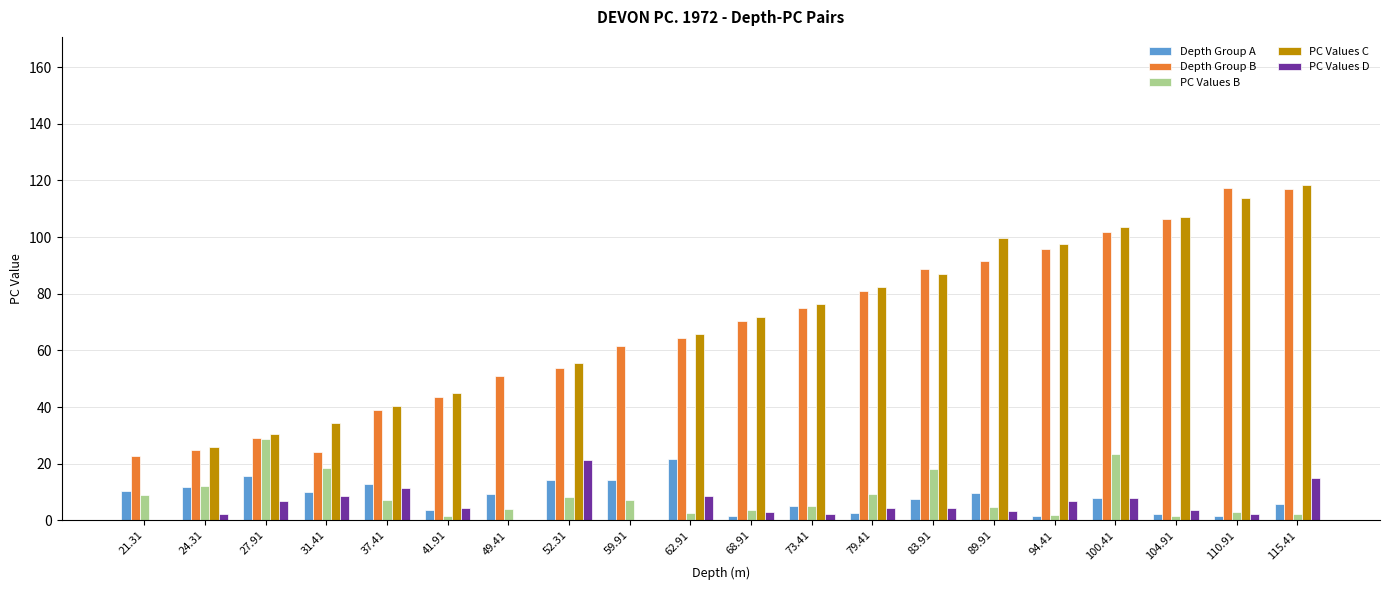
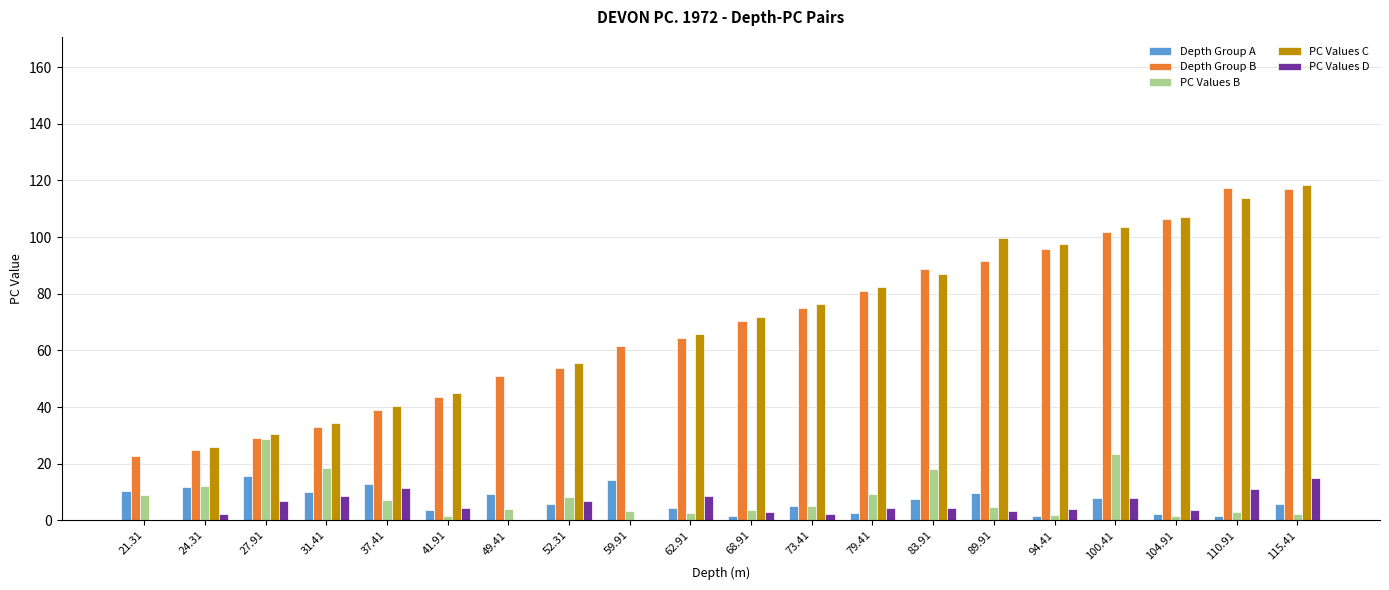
Depth Group B, 31.41: 24 -> 33
Depth Group A, 52.31: 14 -> 6
PC Values D, 52.31: 21 -> 7
PC Values B, 59.91: 7 -> 3
Depth Group A, 62.91: 22 -> 5
PC Values D, 94.41: 7 -> 4
PC Values D, 110.91: 2 -> 11
